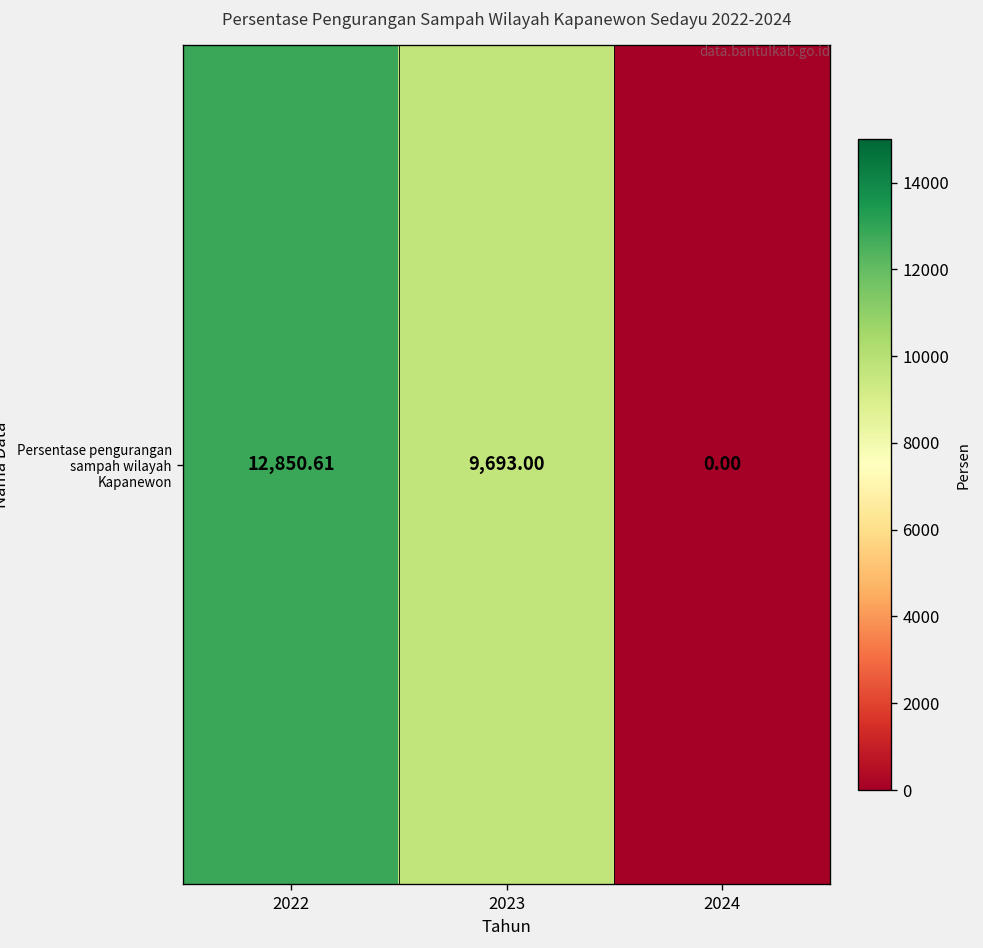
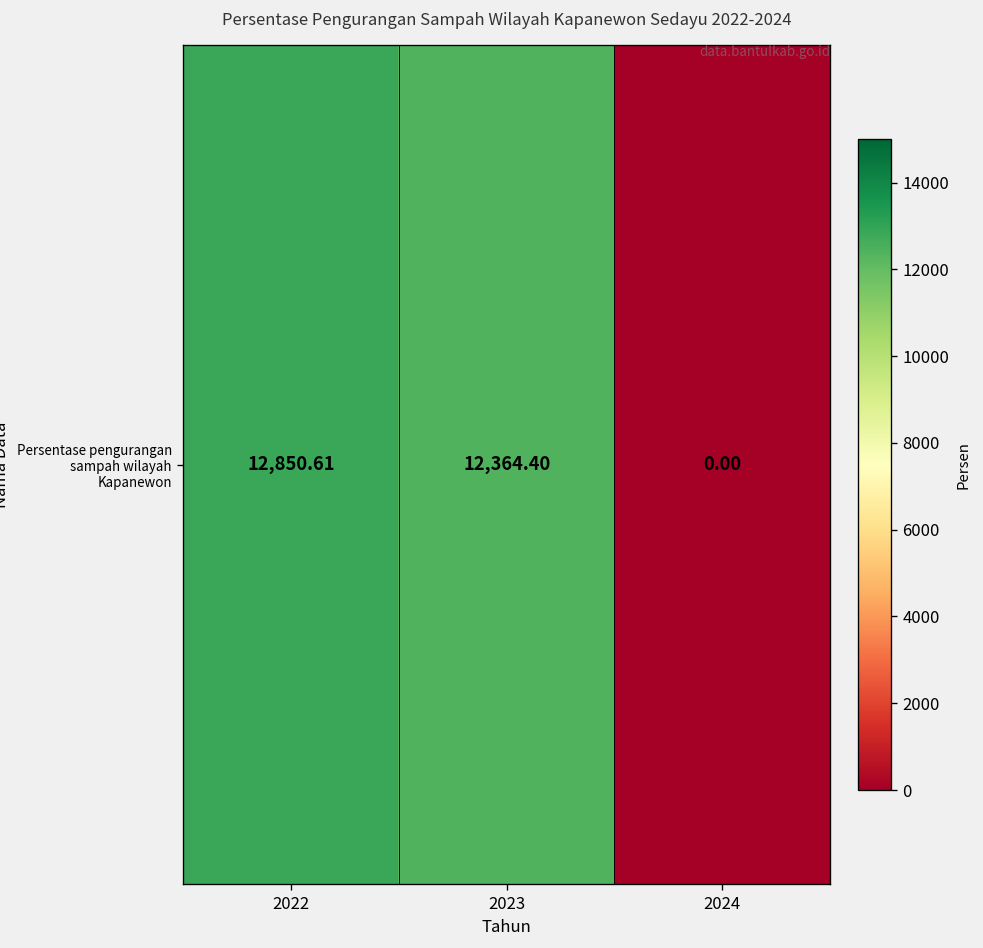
Persentase pengurangan sampah wilayah Kapanewon, 2023: 9,693.00 -> 12,364.40
